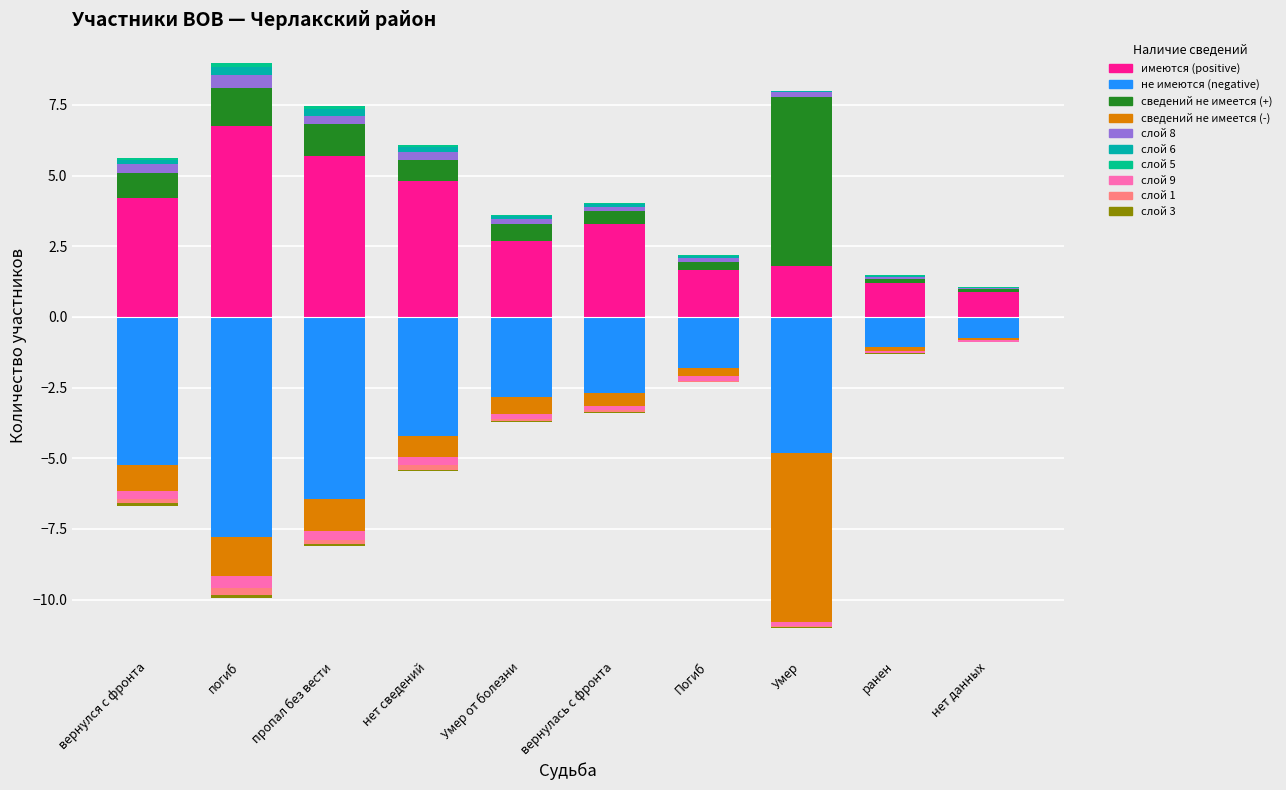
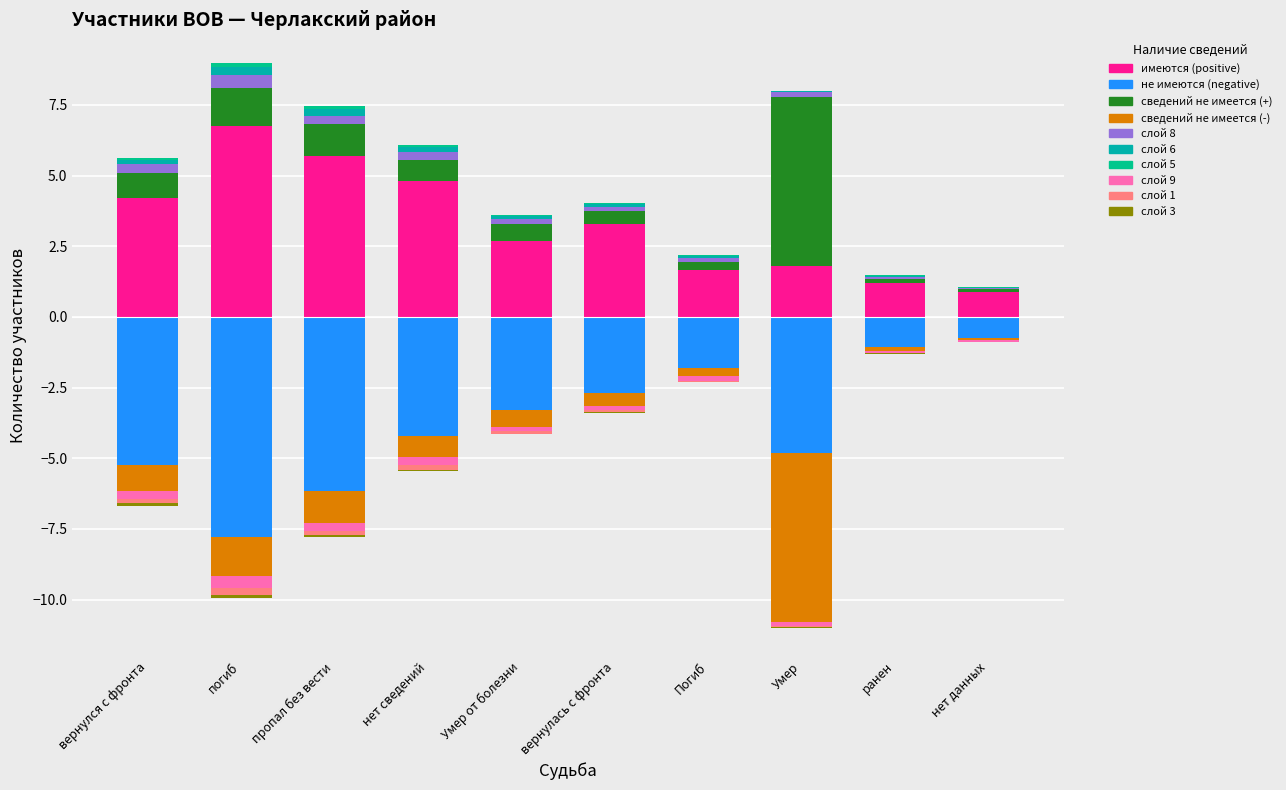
не имеются (negative), пропал без вести: -6.5 -> -6.1
не имеются (negative), Умер от болезни: -2.9 -> -3.3
